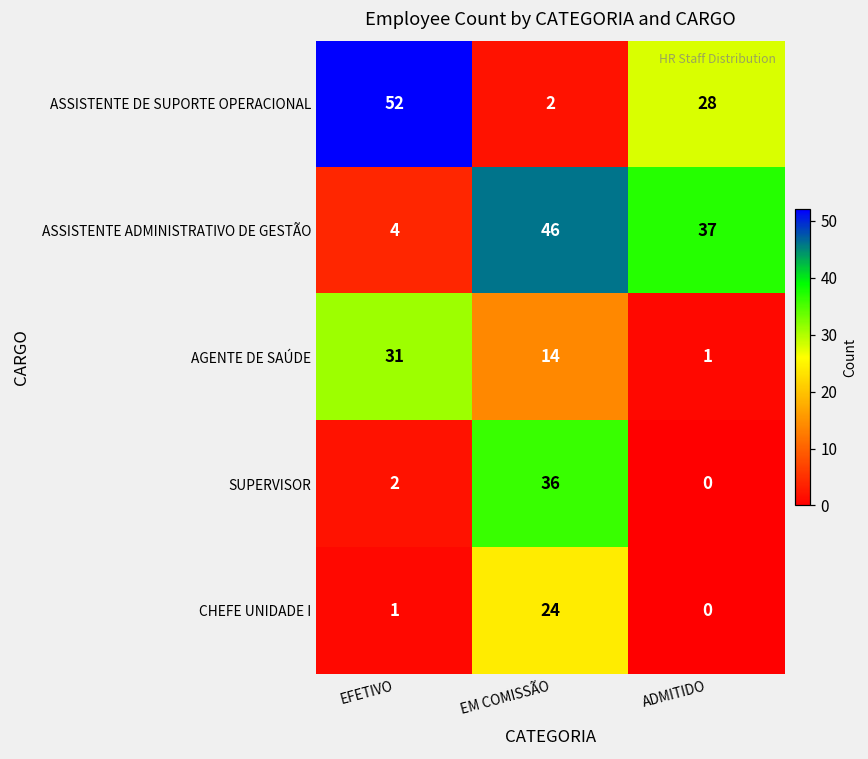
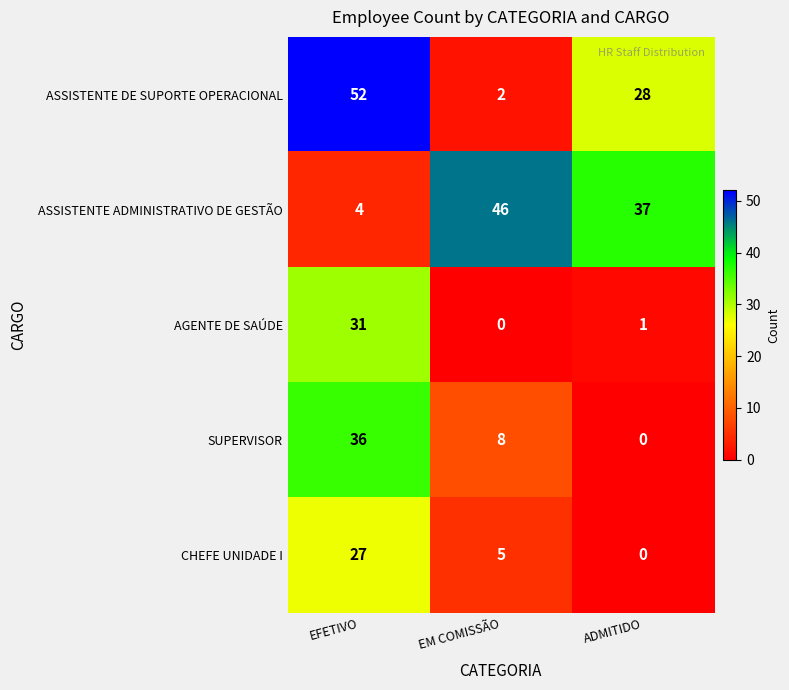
AGENTE DE SAÚDE, EM COMISSÃO: 14 -> 0
SUPERVISOR, EFETIVO: 2 -> 36
SUPERVISOR, EM COMISSÃO: 36 -> 8
CHEFE UNIDADE I, EFETIVO: 1 -> 27
CHEFE UNIDADE I, EM COMISSÃO: 24 -> 5
